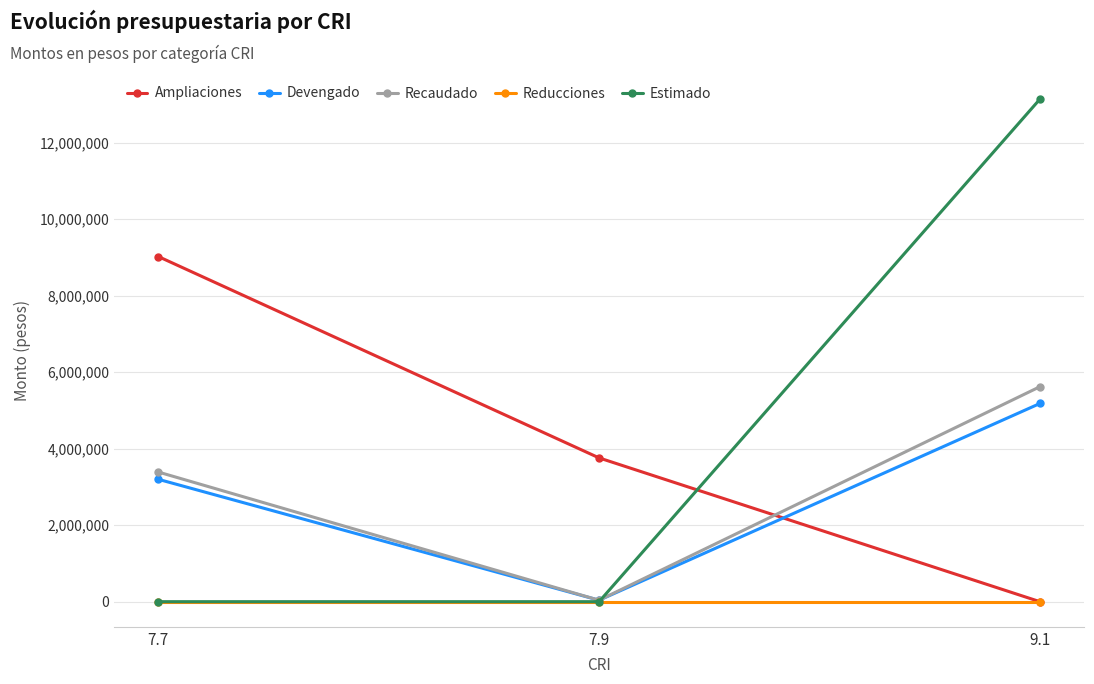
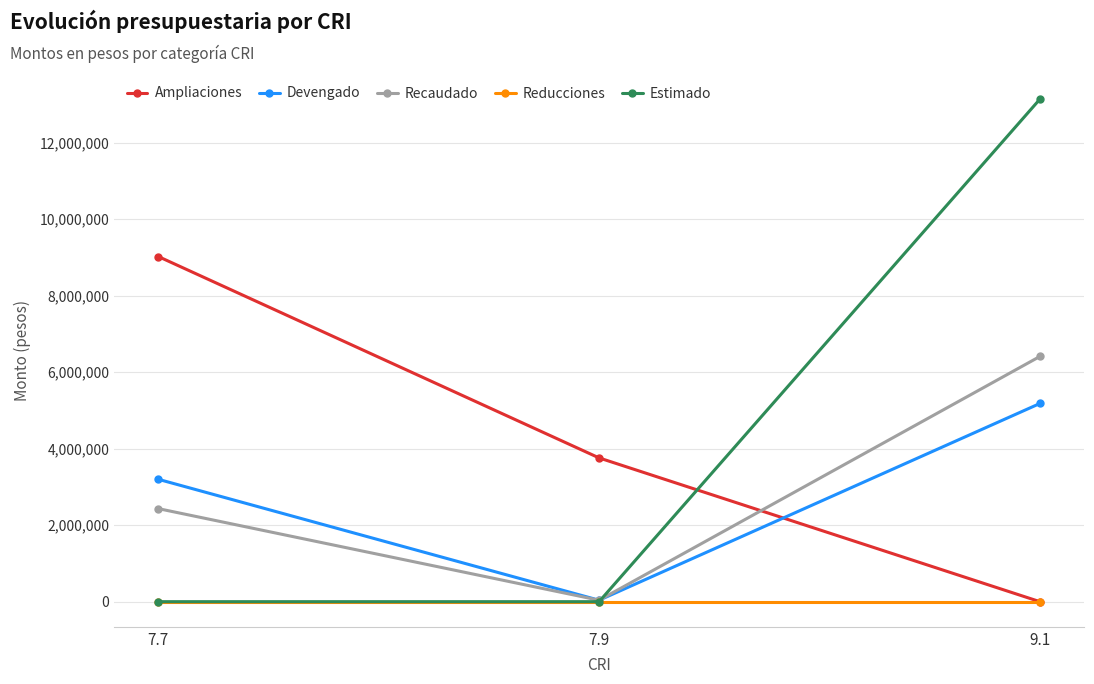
Recaudado, 7.7: 3,400,000 -> 2,400,000
Recaudado, 9.1: 5,600,000 -> 6,400,000
